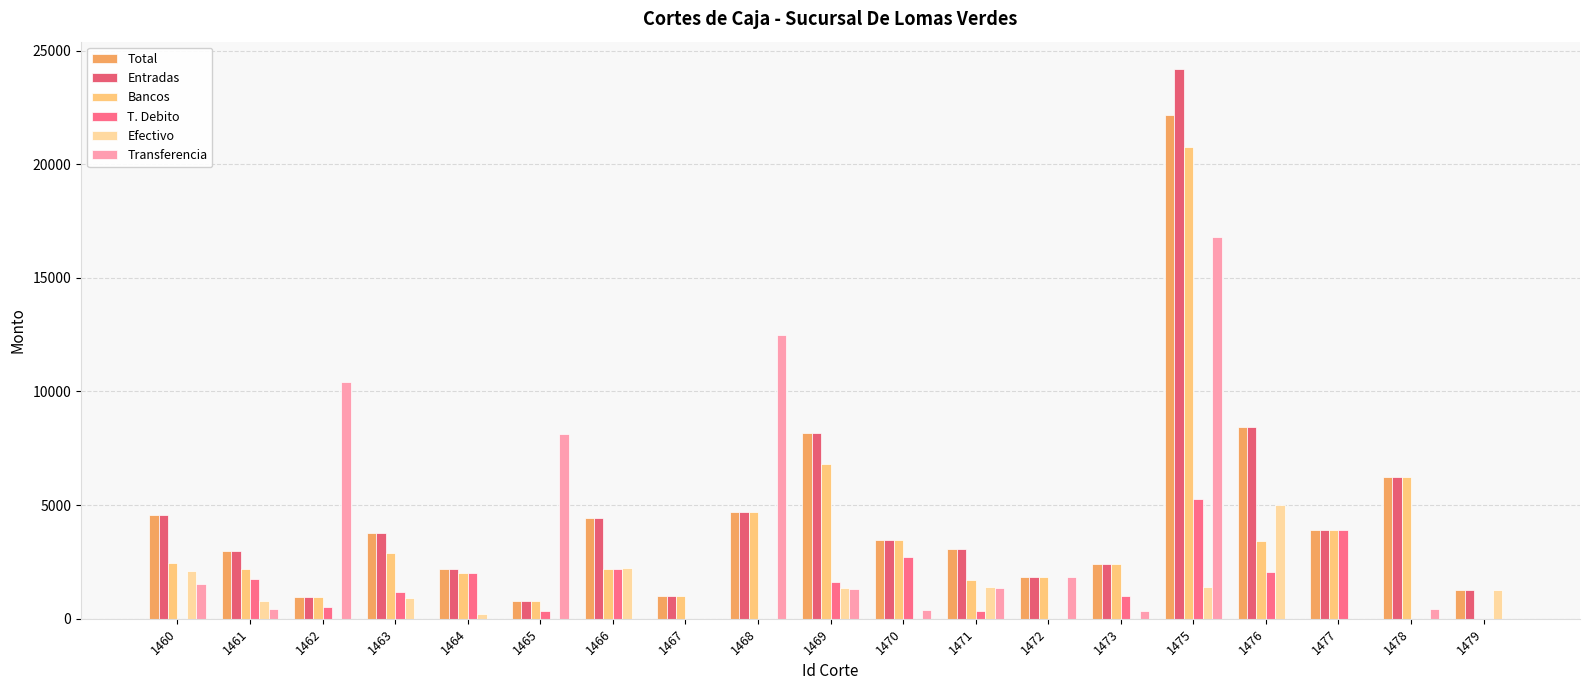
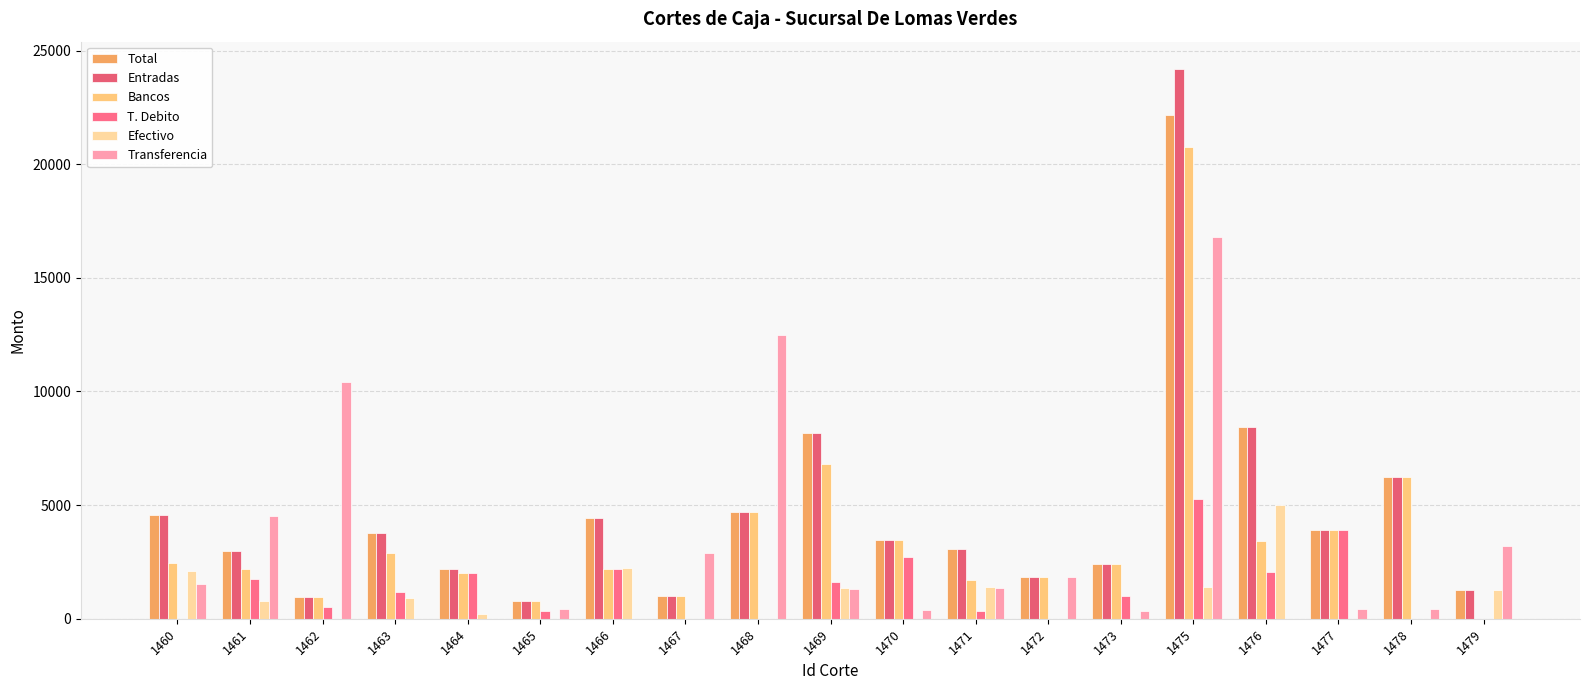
Transferencia, 1461: 400 -> 4500
Transferencia, 1465: 8100 -> 400
Transferencia, 1467: 0 -> 2900
Transferencia, 1477: 0 -> 400
Transferencia, 1479: 0 -> 3200
